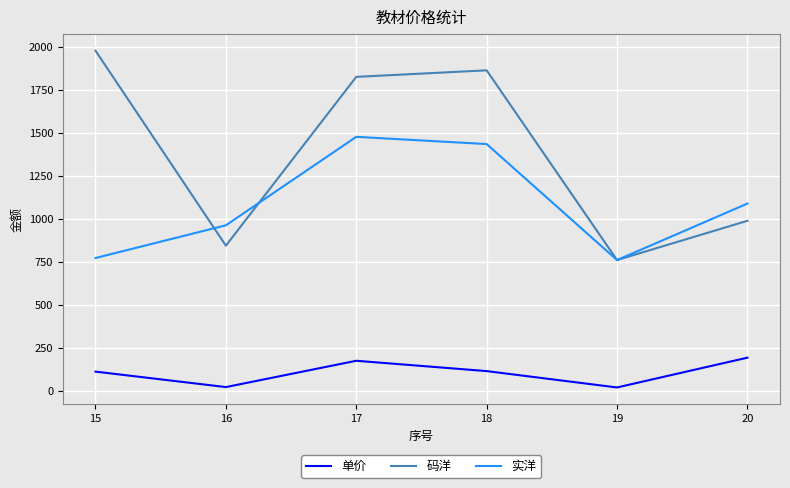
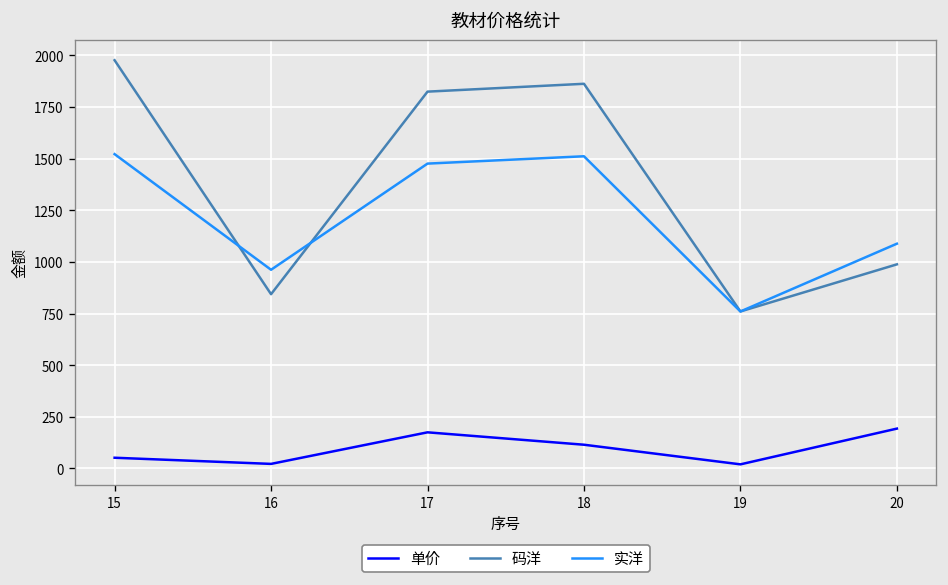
单价, 15: 110 -> 50
实洋, 15: 770 -> 1520
实洋, 18: 1430 -> 1510
